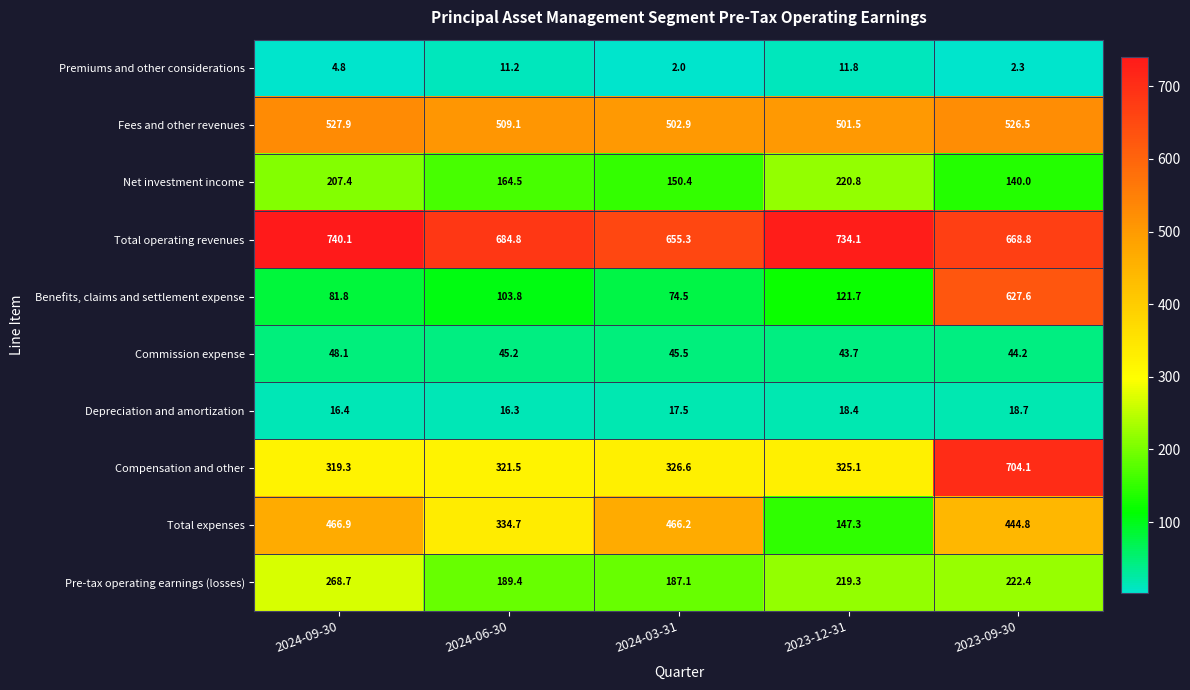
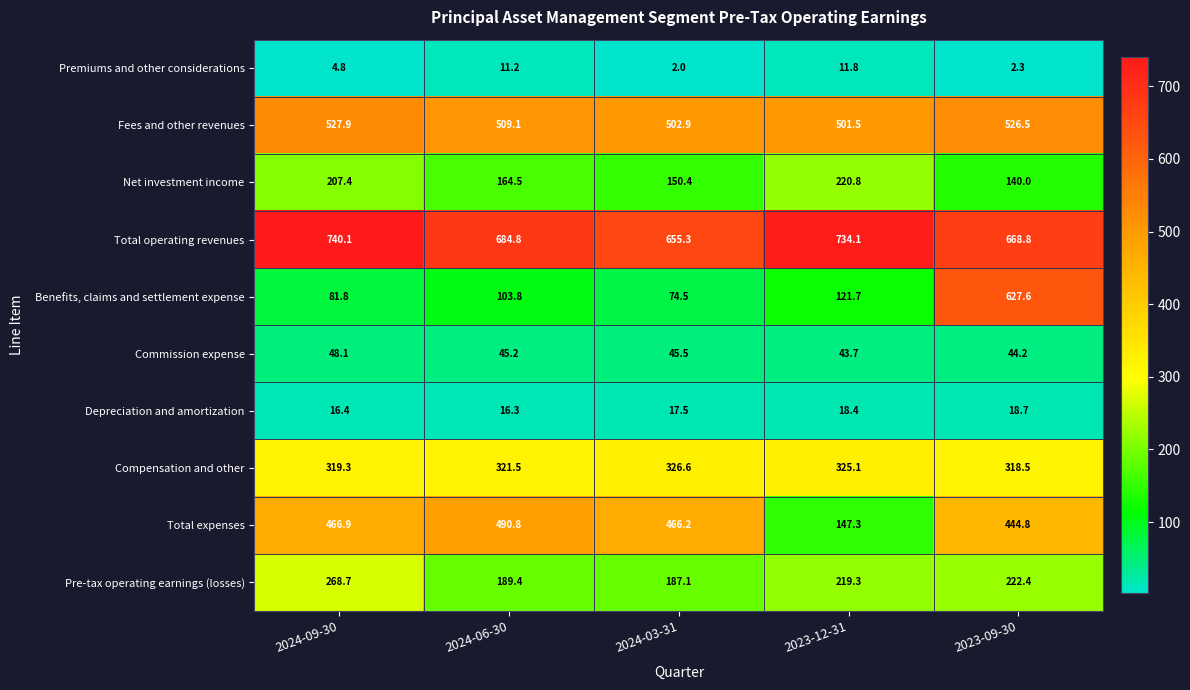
Compensation and other, 2023-09-30: 704.1 -> 318.5
Total expenses, 2024-06-30: 334.7 -> 490.8
